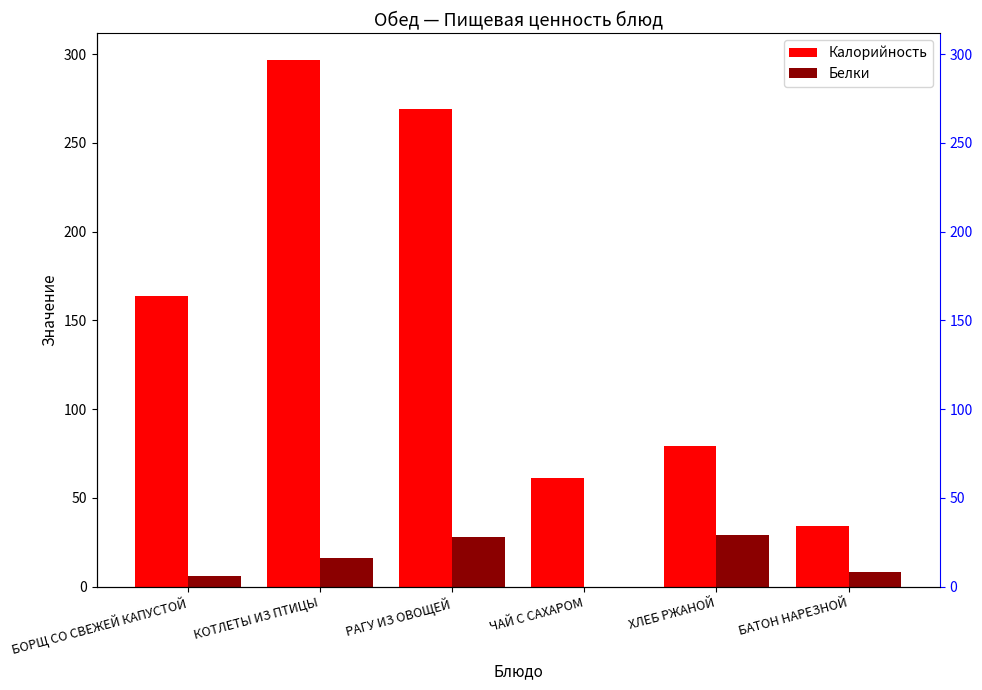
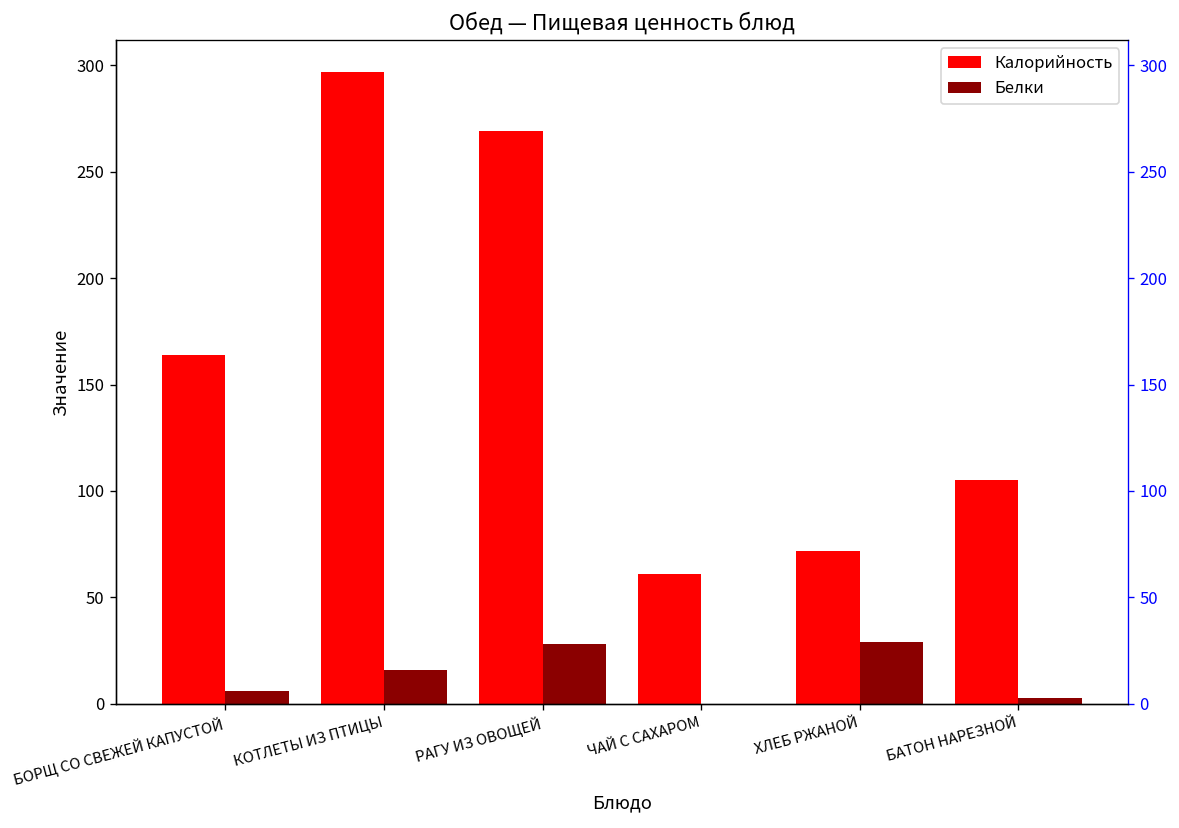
Калорийность, ХЛЕБ РЖАНОЙ: 79 -> 72
Калорийность, БАТОН НАРЕЗНОЙ: 34 -> 105
Белки, БАТОН НАРЕЗНОЙ: 8 -> 3
